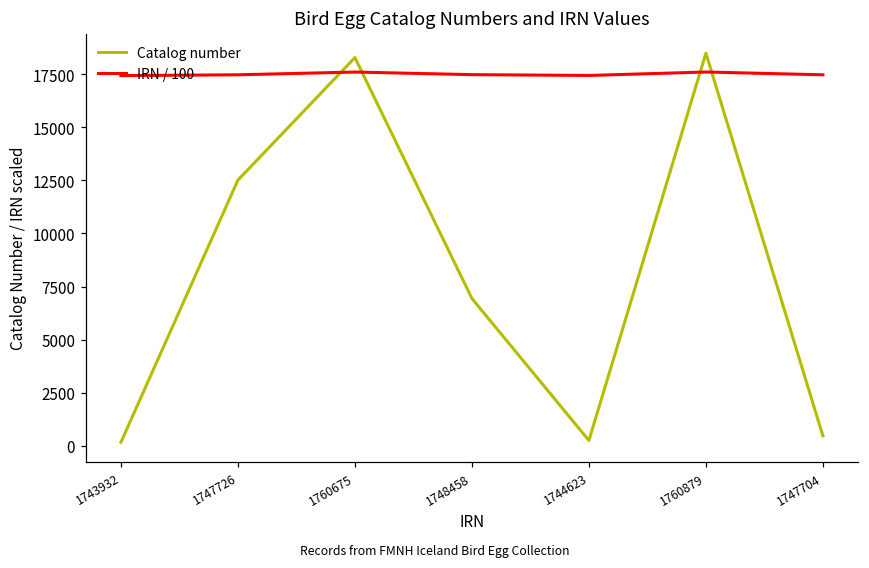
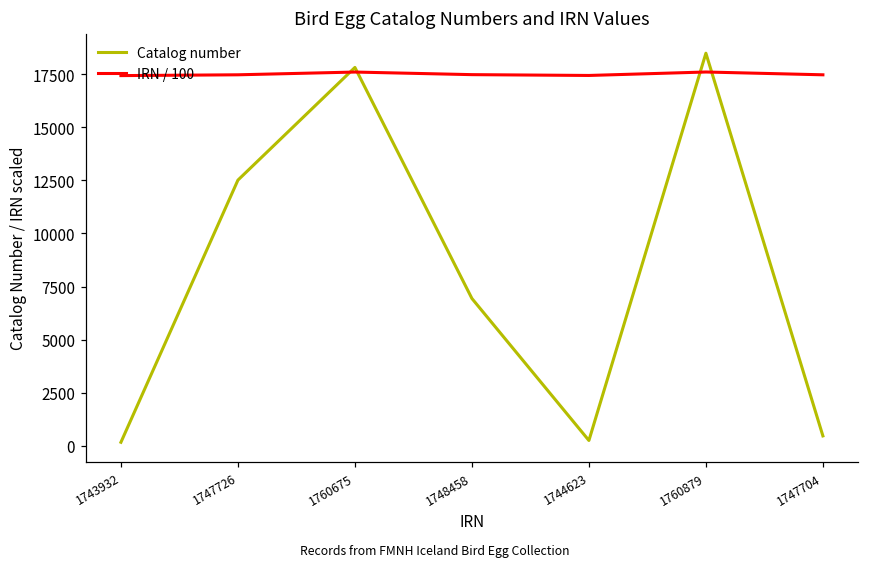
Catalog number, 1760675: 18300 -> 17800
